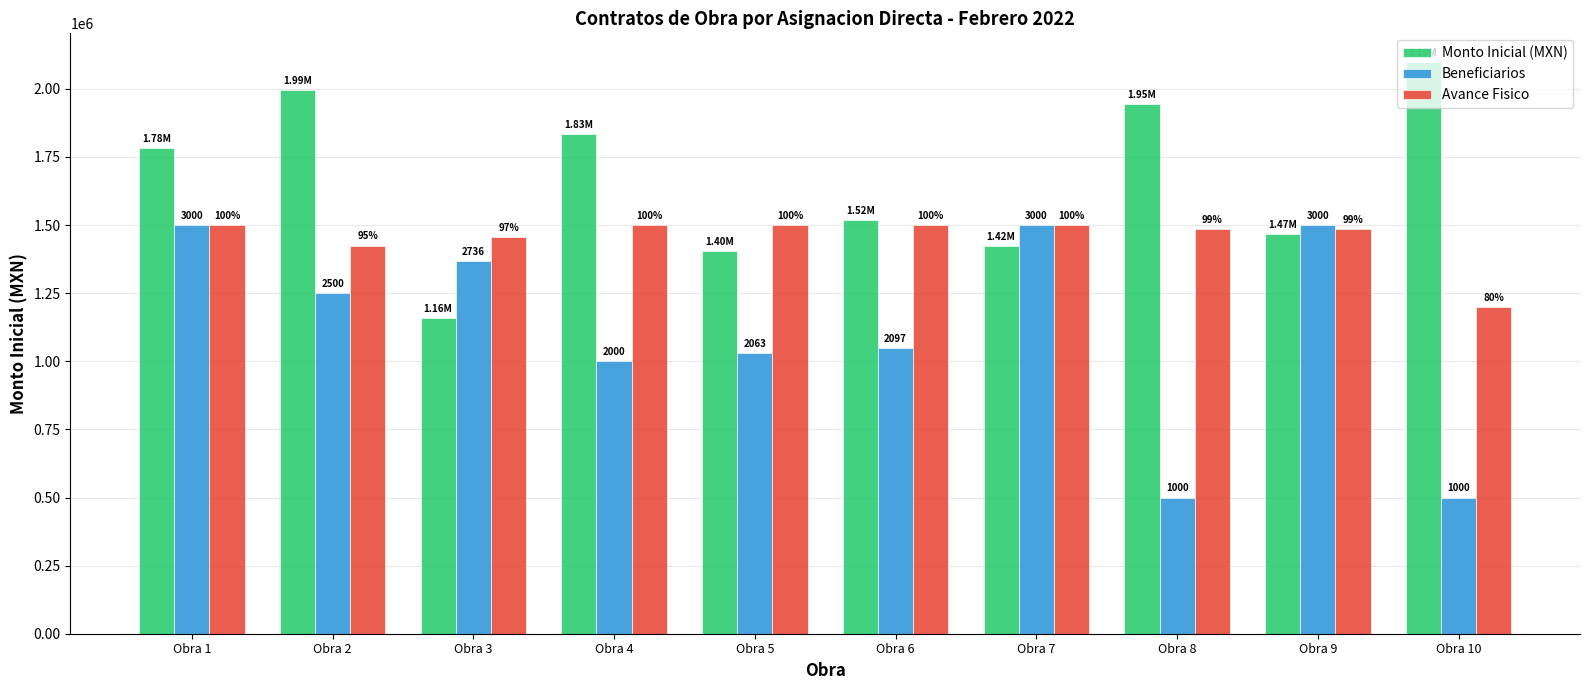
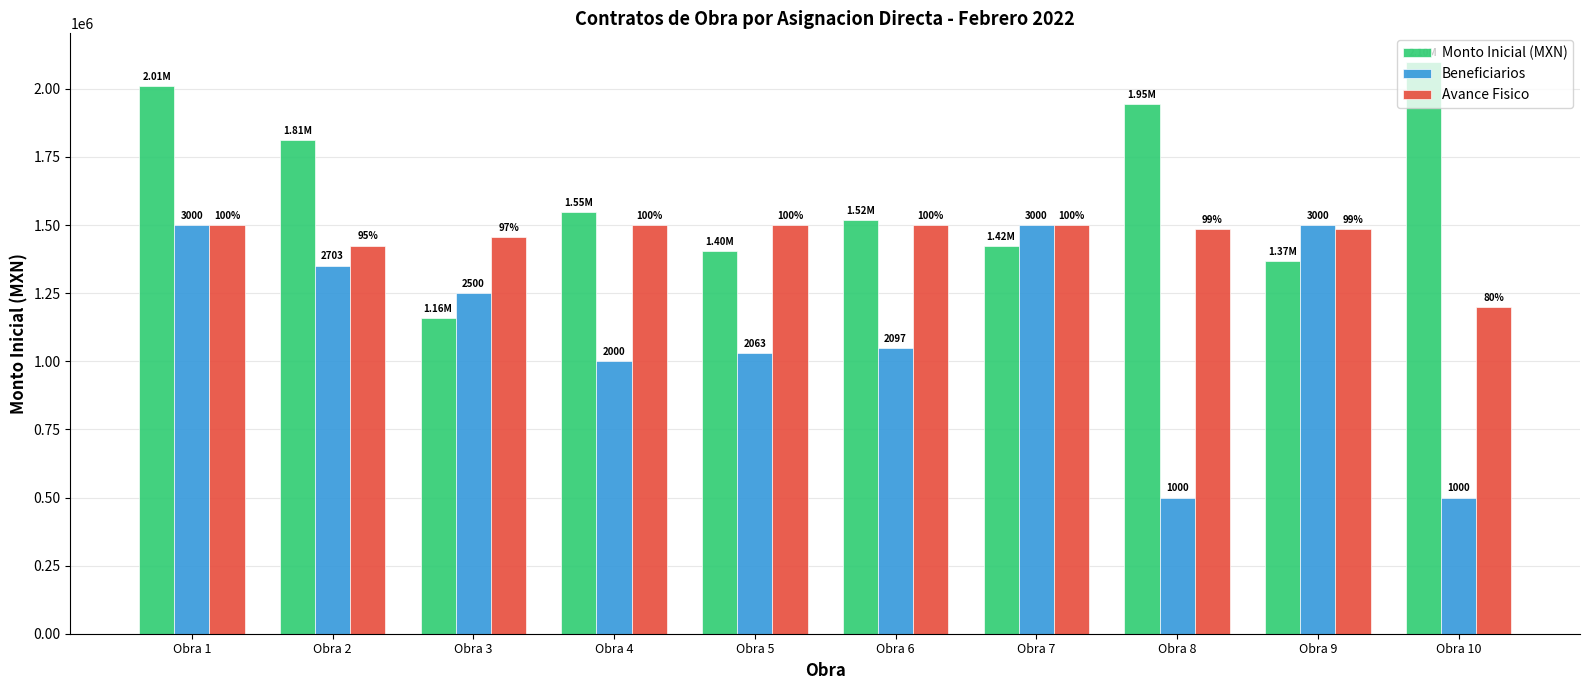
Monto Inicial (MXN), Obra 1: 1.78M -> 2.01M
Monto Inicial (MXN), Obra 2: 1.99M -> 1.81M
Beneficiarios, Obra 2: 2500 -> 2703
Beneficiarios, Obra 3: 2736 -> 2500
Monto Inicial (MXN), Obra 4: 1.83M -> 1.55M
Monto Inicial (MXN), Obra 9: 1.47M -> 1.37M
